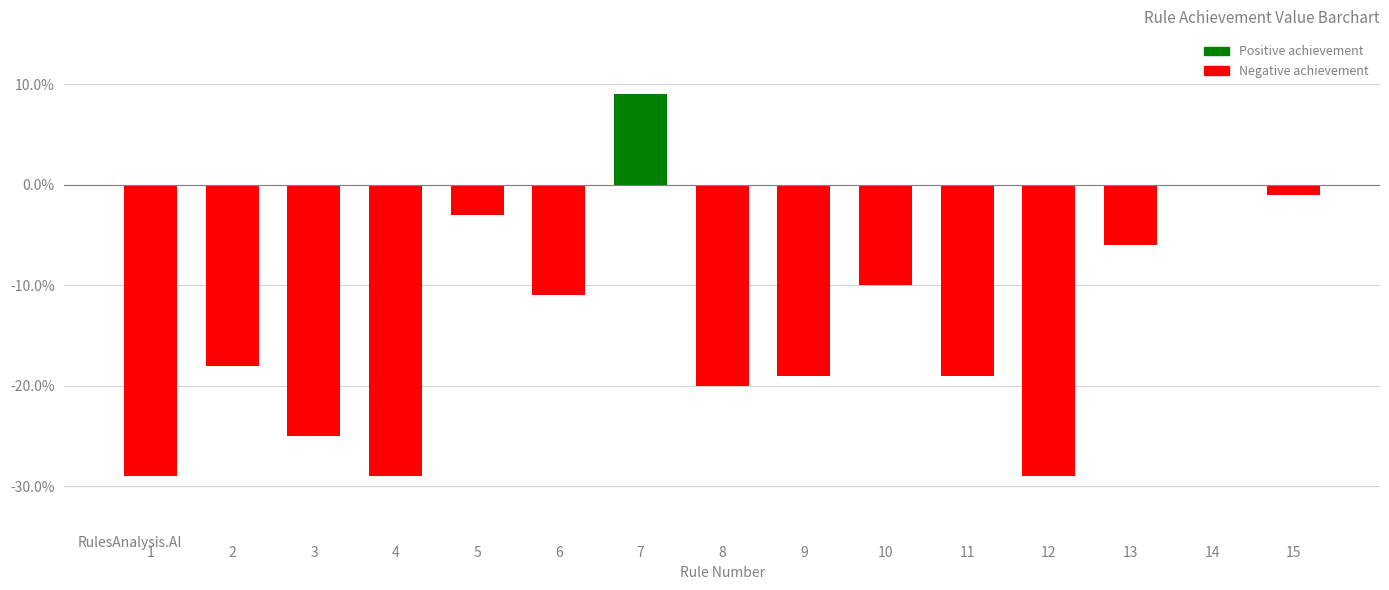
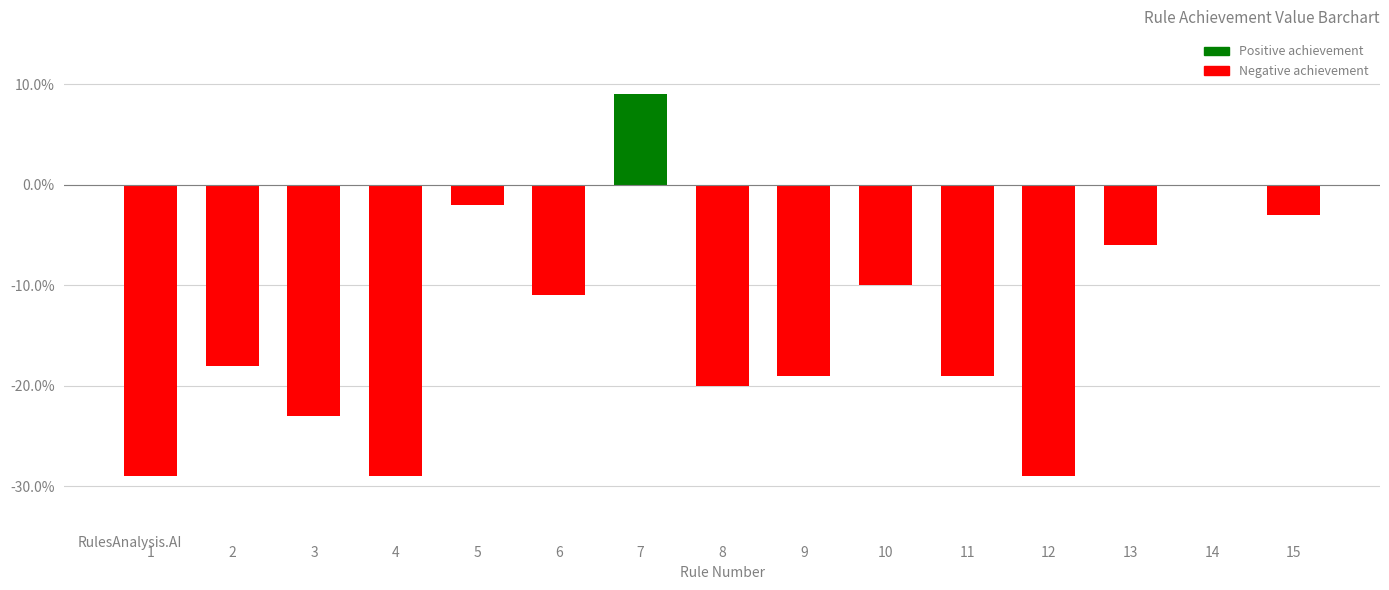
3: -25.0% -> -23.0%
5: -3.0% -> -2.0%
15: -1.0% -> -3.0%
